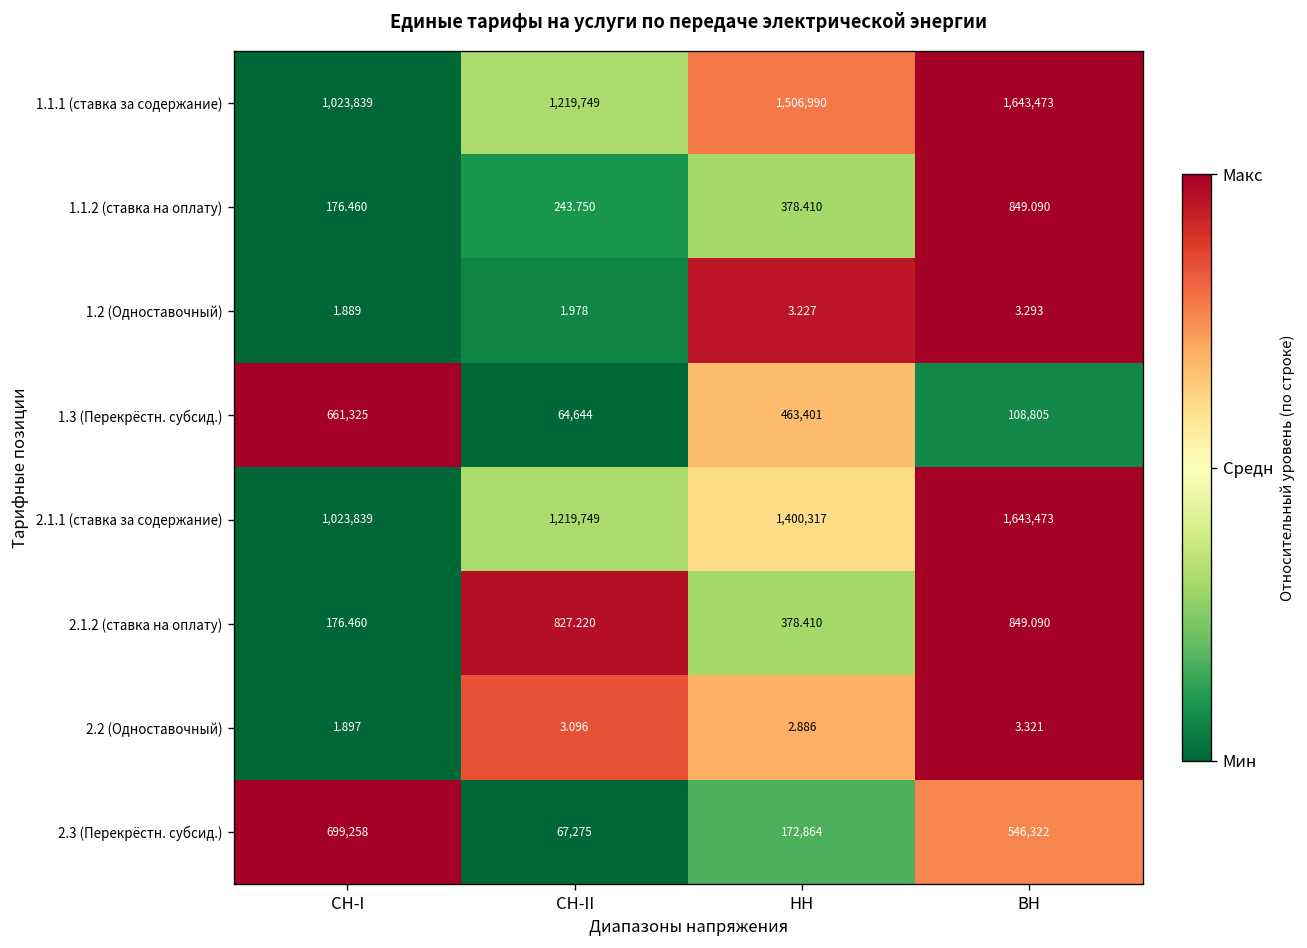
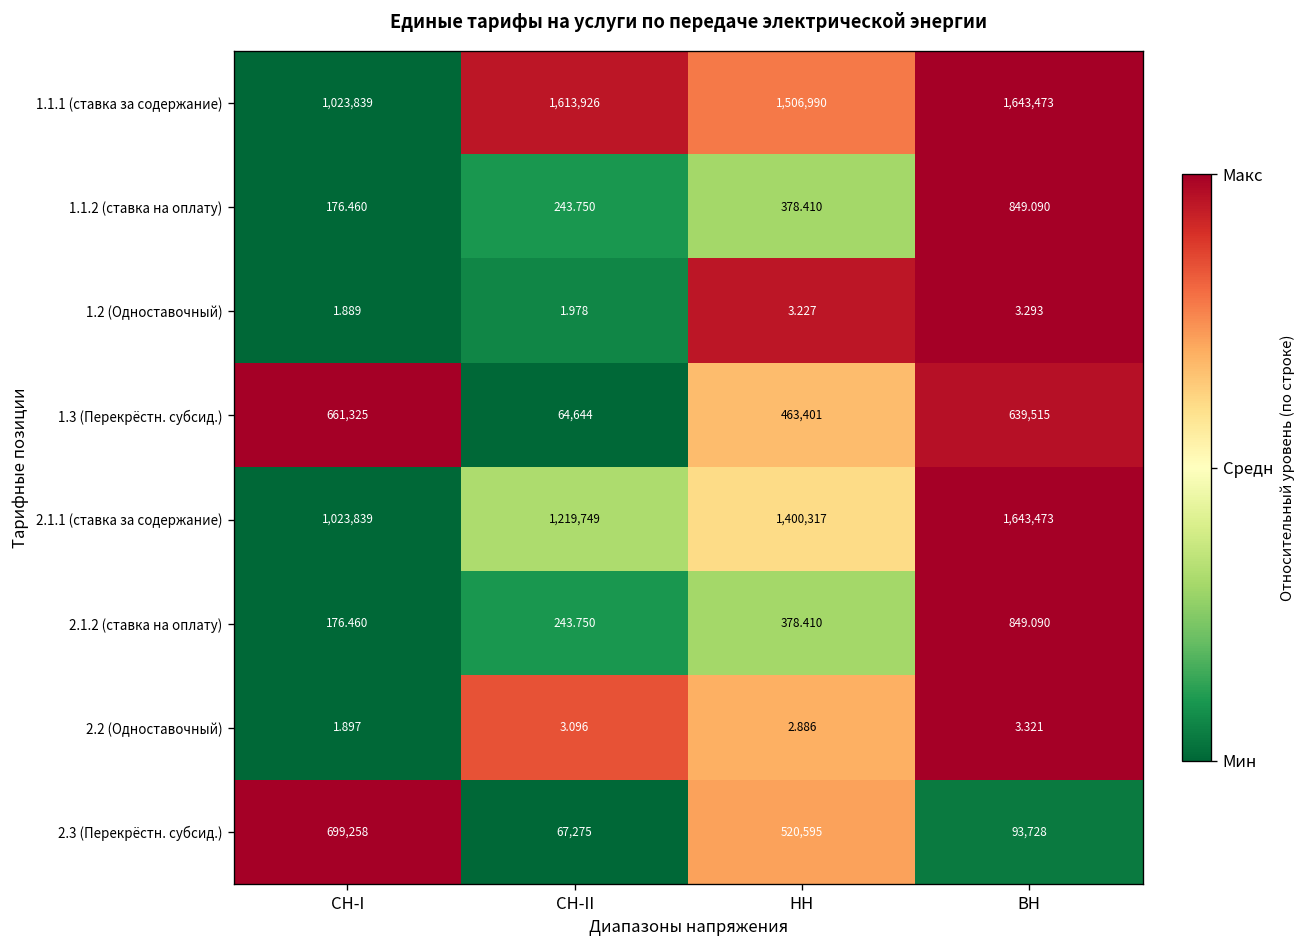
1.1.1 (ставка за содержание), СН-II: 1,219,749 -> 1,613,926
1.3 (Перекрёстн. субсид.), ВН: 108,805 -> 639,515
2.1.2 (ставка на оплату), СН-II: 827.220 -> 243.750
2.3 (Перекрёстн. субсид.), HH: 172,864 -> 520,595
2.3 (Перекрёстн. субсид.), ВН: 546,322 -> 93,728
